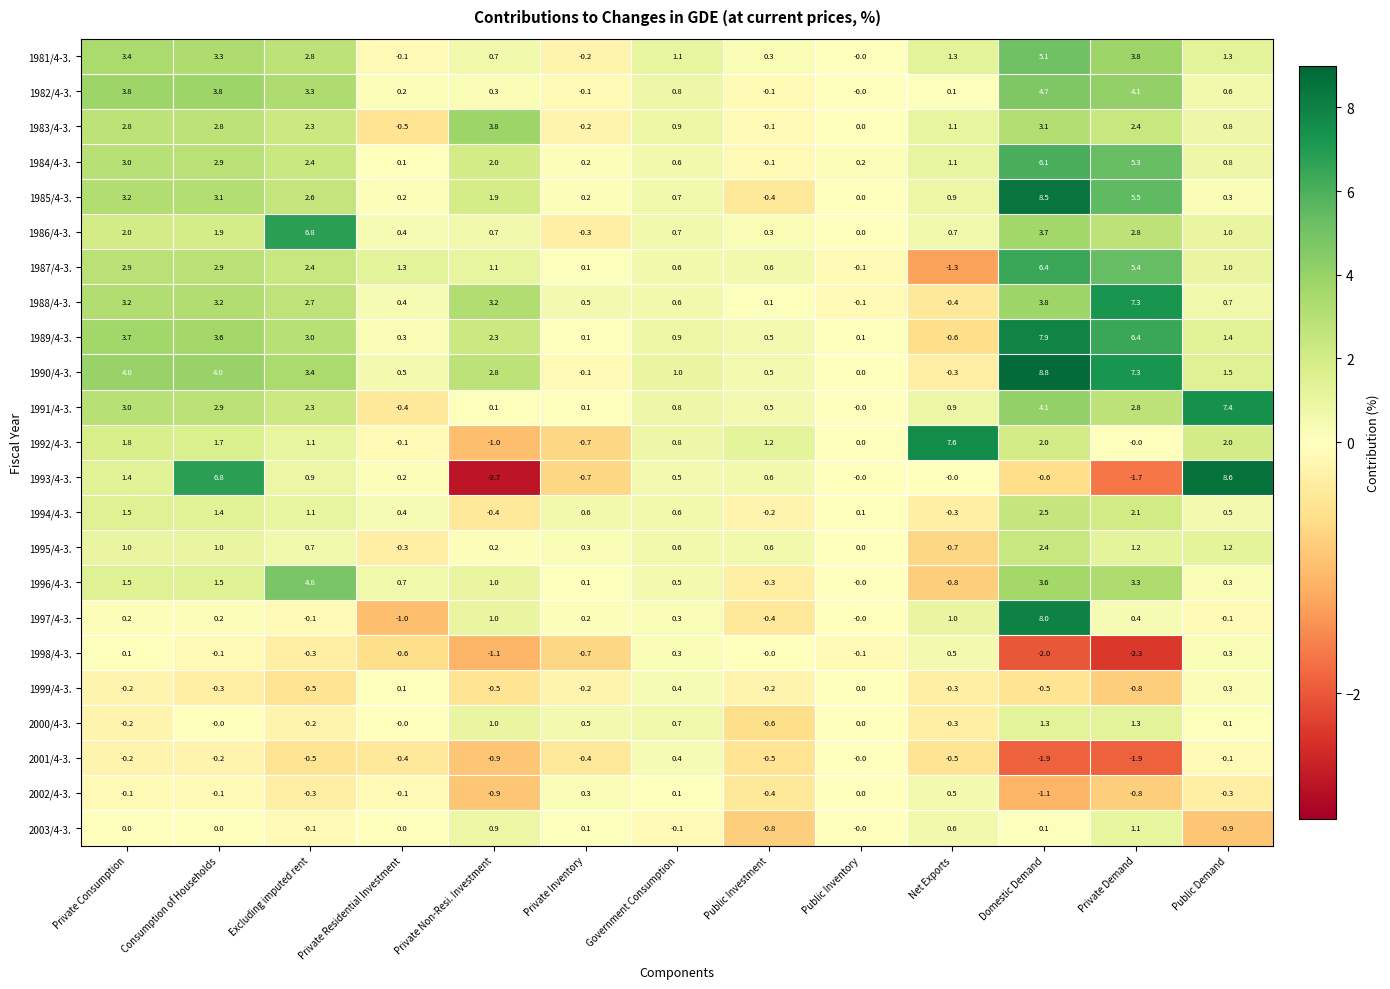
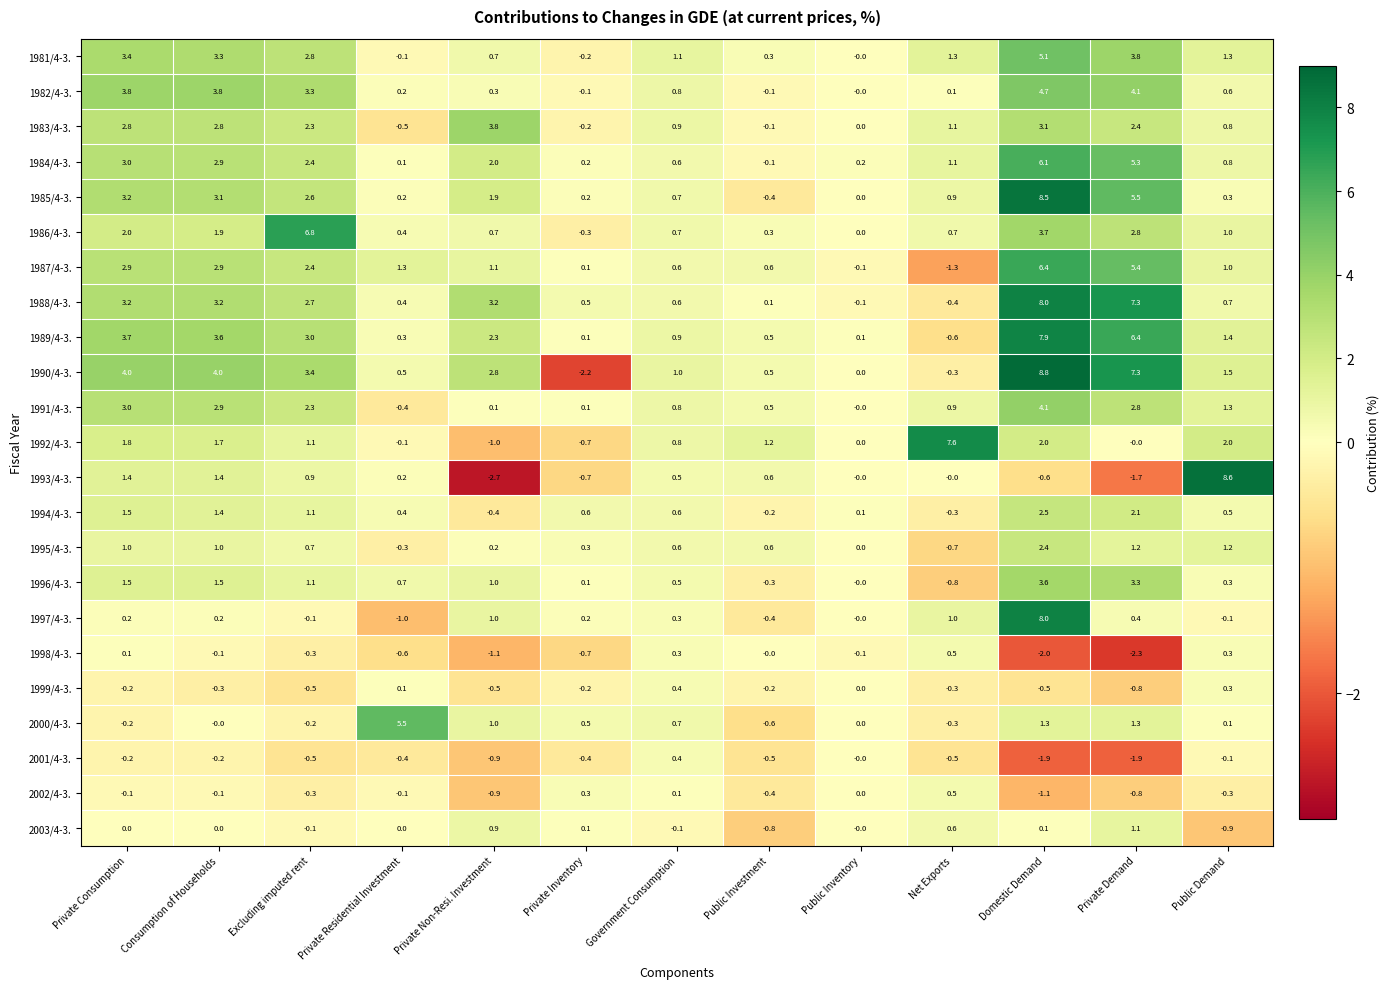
1988/4-3., Domestic Demand: 3.8 -> 8.0
1990/4-3., Private Inventory: -0.1 -> -2.2
1991/4-3., Public Demand: 7.4 -> 1.3
1993/4-3., Consumption of Households: 6.8 -> 1.4
1996/4-3., Excluding imputed rent: 4.8 -> 1.1
2000/4-3., Private Residential Investment: -0.0 -> 5.5
